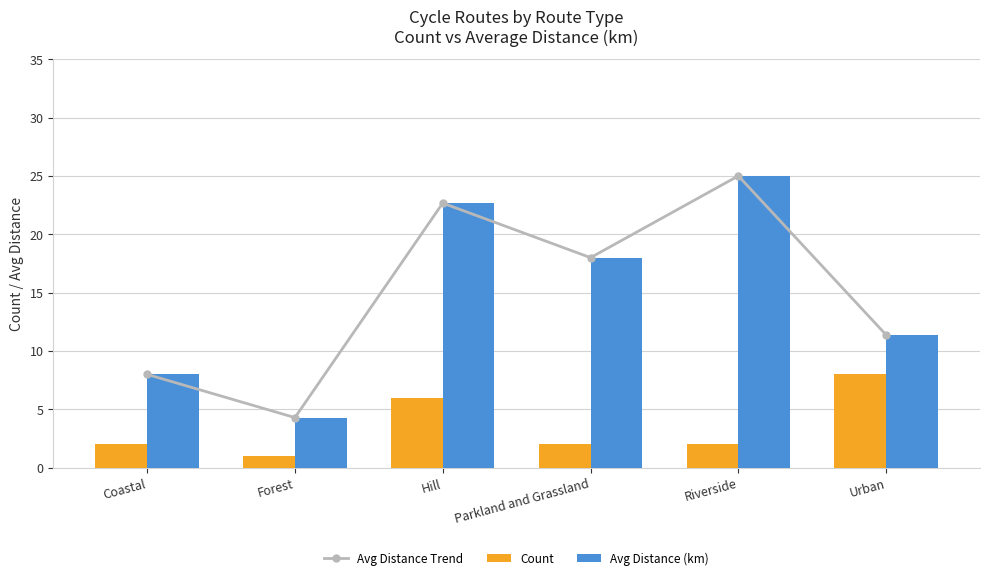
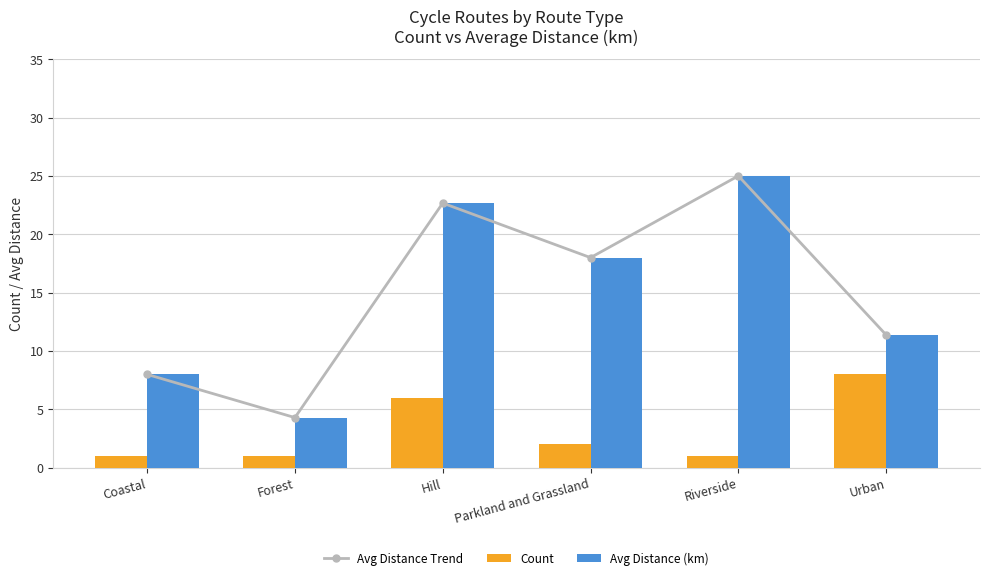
Count, Coastal: 2 -> 1
Count, Riverside: 2 -> 1
